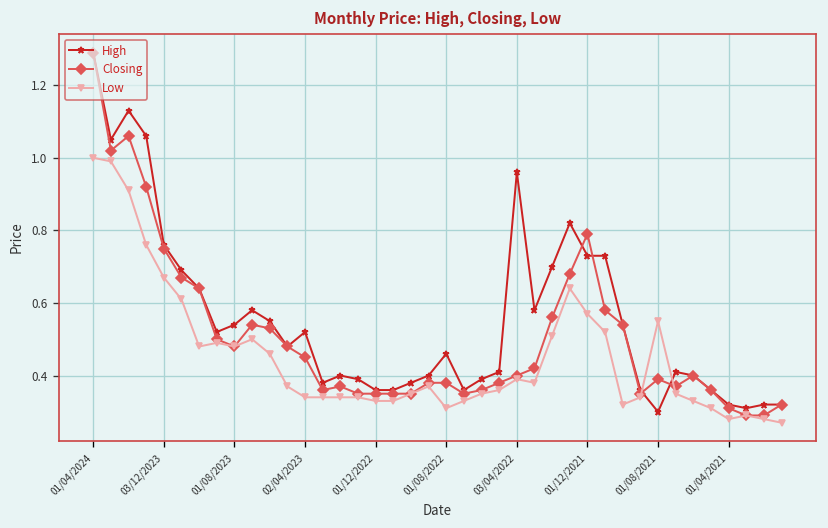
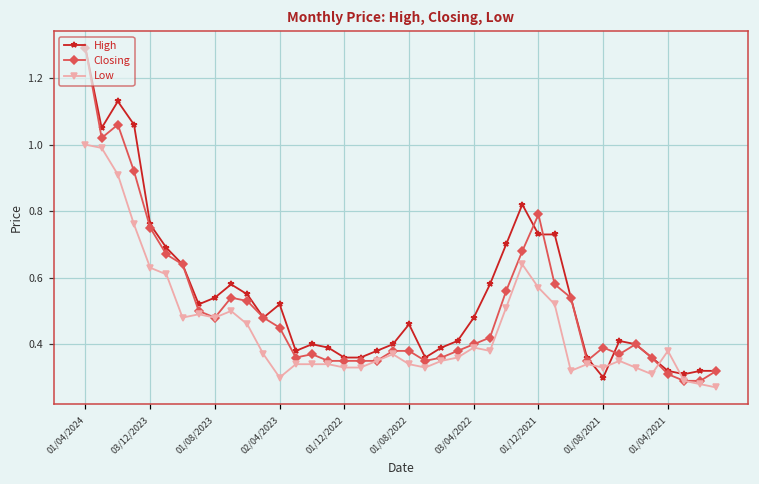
Low, 03/12/2023: 0.67 -> 0.63
Low, 02/04/2023: 0.34 -> 0.30
Low, 01/08/2022: 0.31 -> 0.34
High, 03/04/2022: 0.96 -> 0.48
Low, 01/08/2021: 0.55 -> 0.33
Low, 01/04/2021: 0.28 -> 0.38
